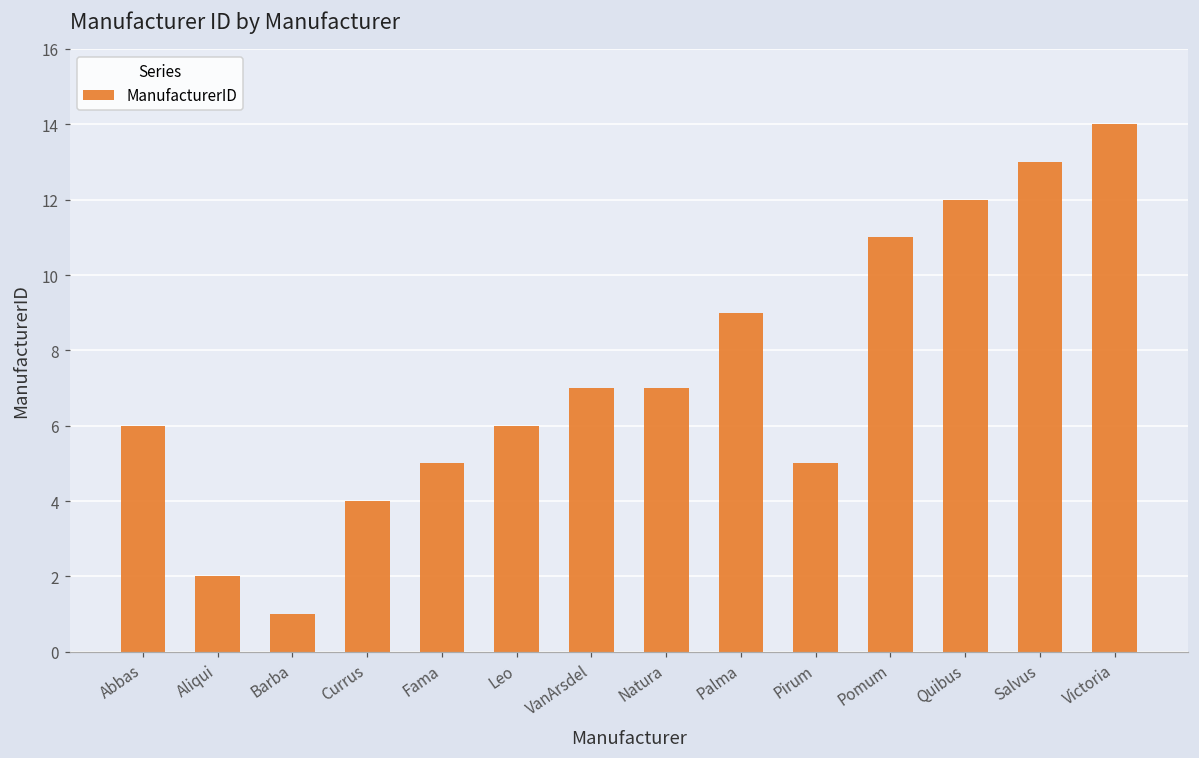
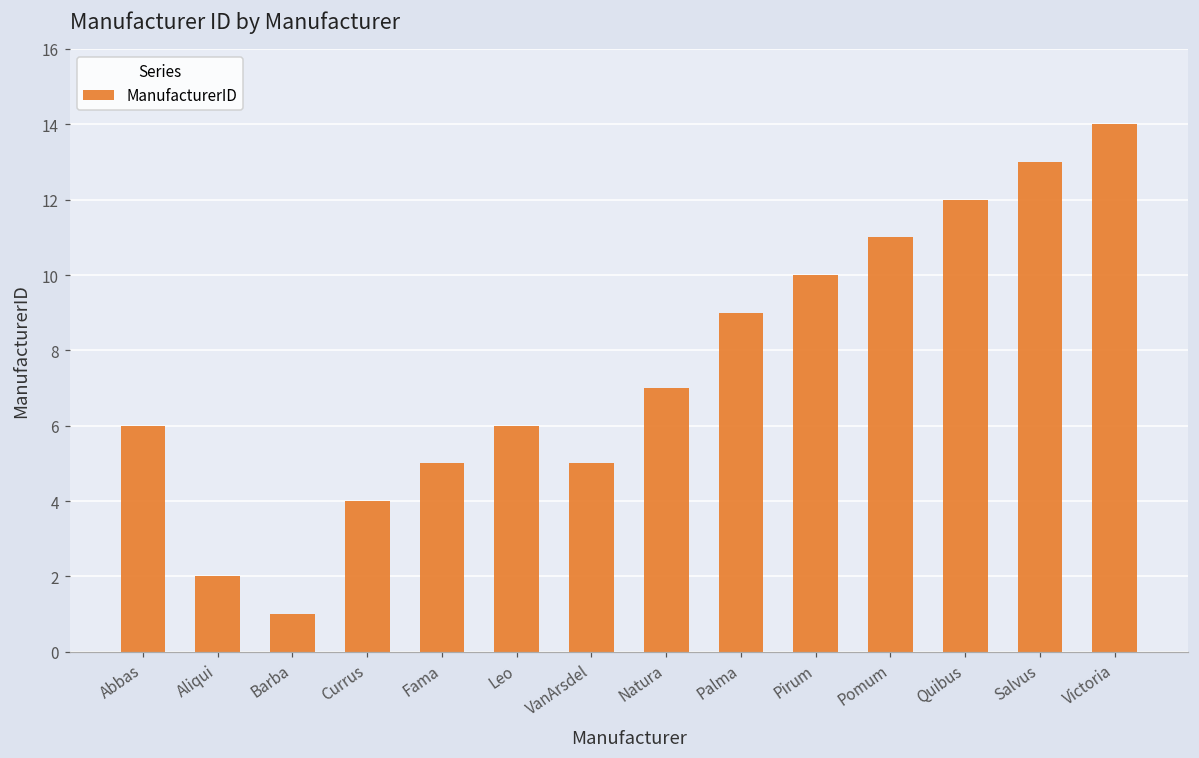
VanArsdel: 7 -> 5
Pirum: 5 -> 10
